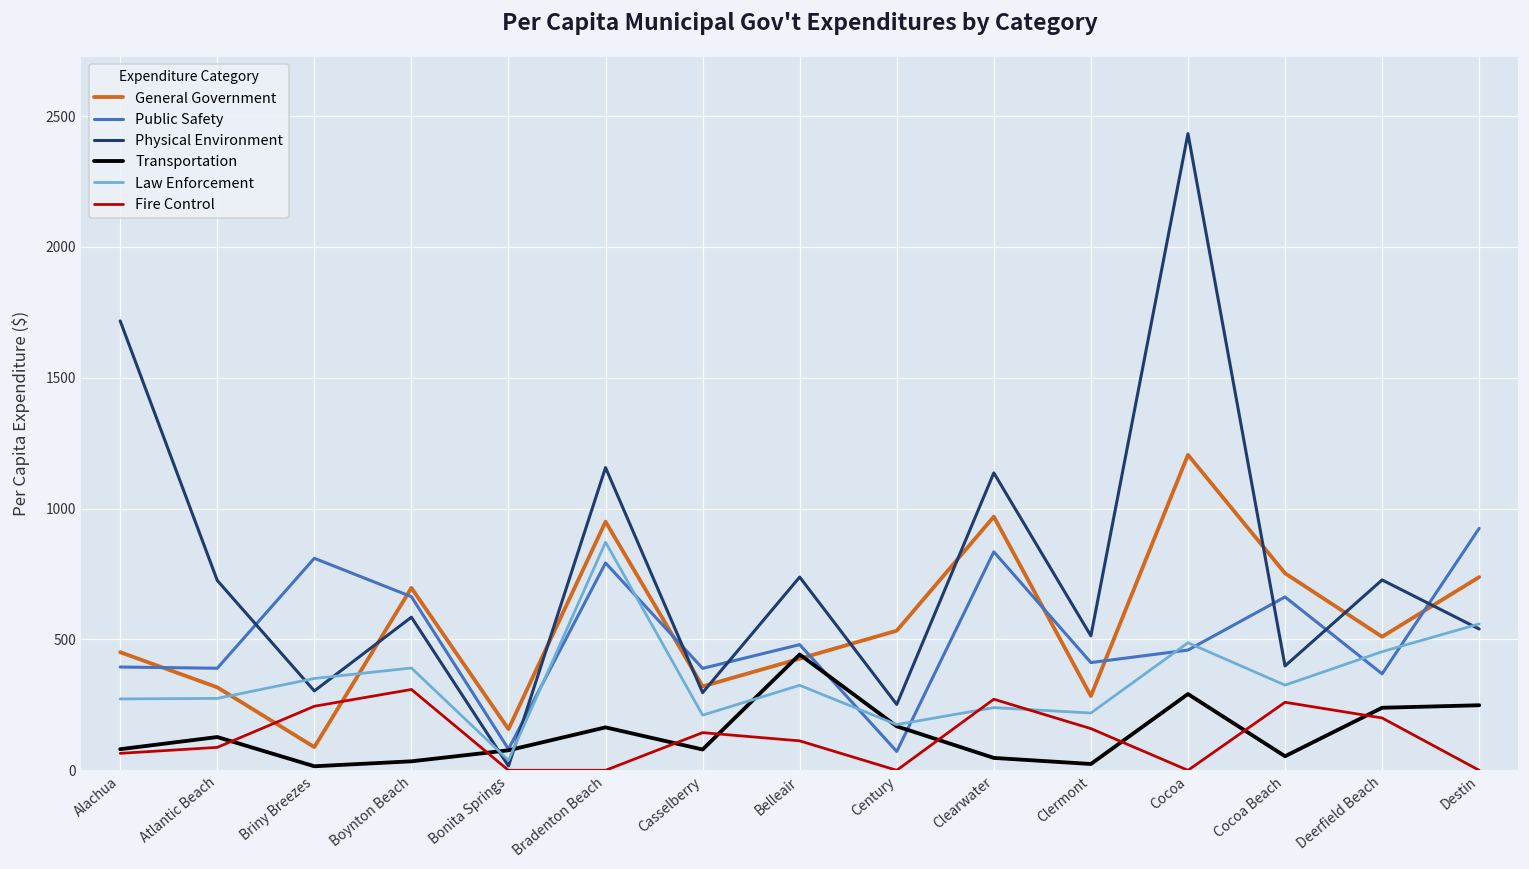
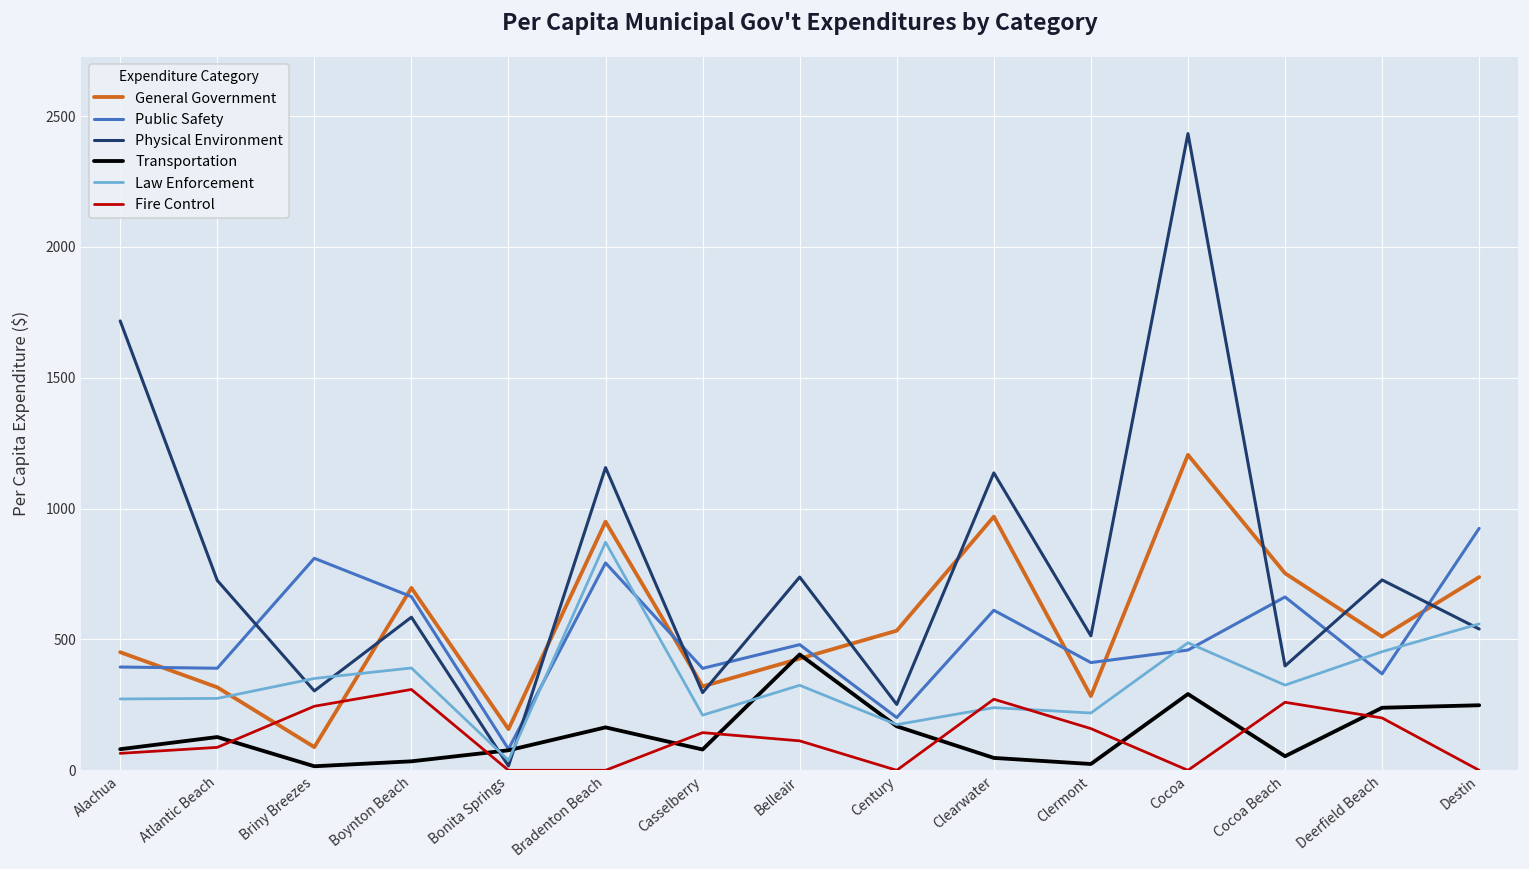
Public Safety, Century: 70 -> 200
Public Safety, Clearwater: 830 -> 610
